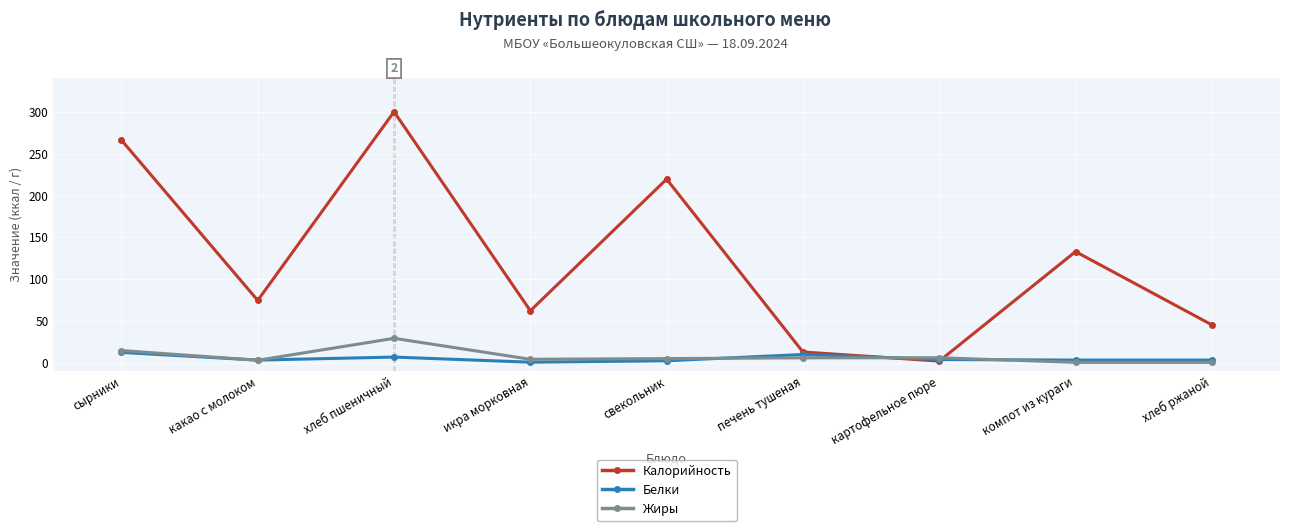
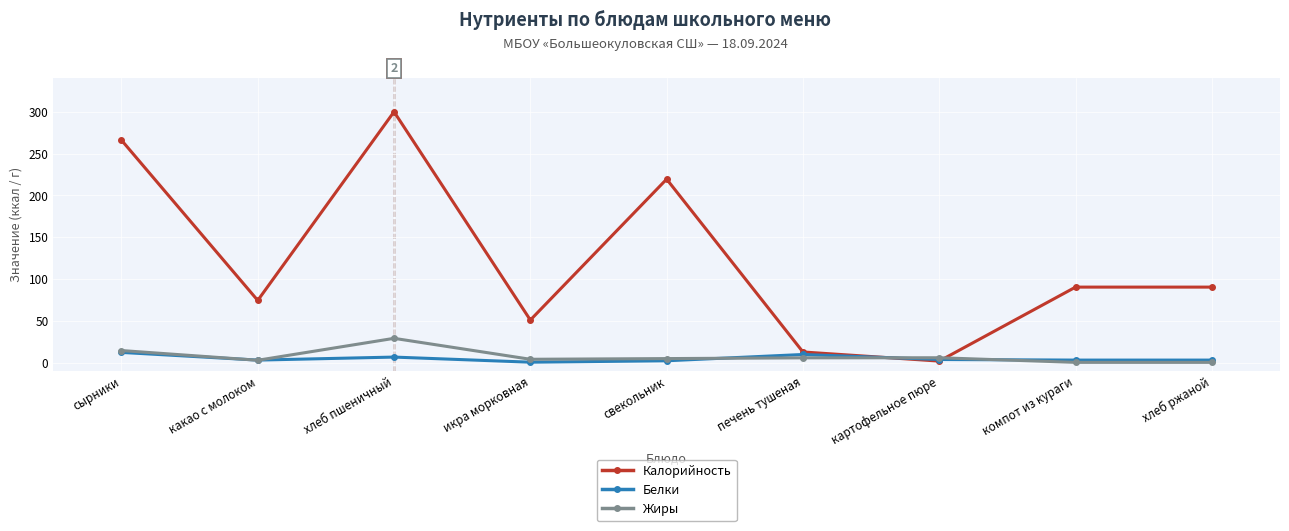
Калорийность, икра морковная: 60 -> 50
Калорийность, компот из кураги: 130 -> 90
Калорийность, хлеб ржаной: 50 -> 90
